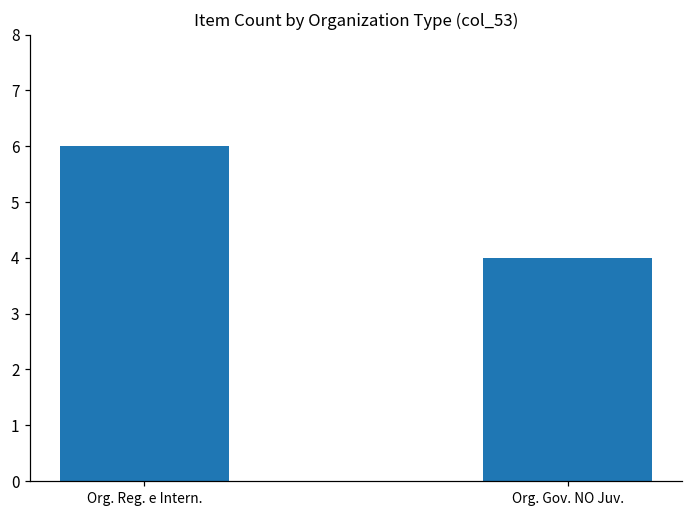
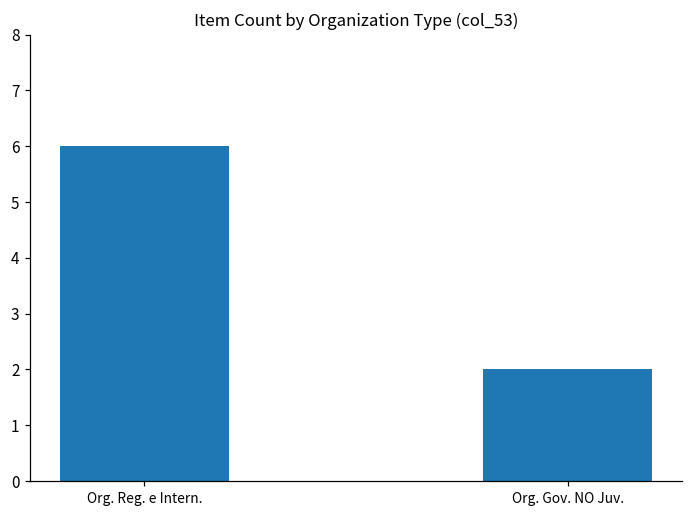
Org. Gov. NO Juv.: 4 -> 2
